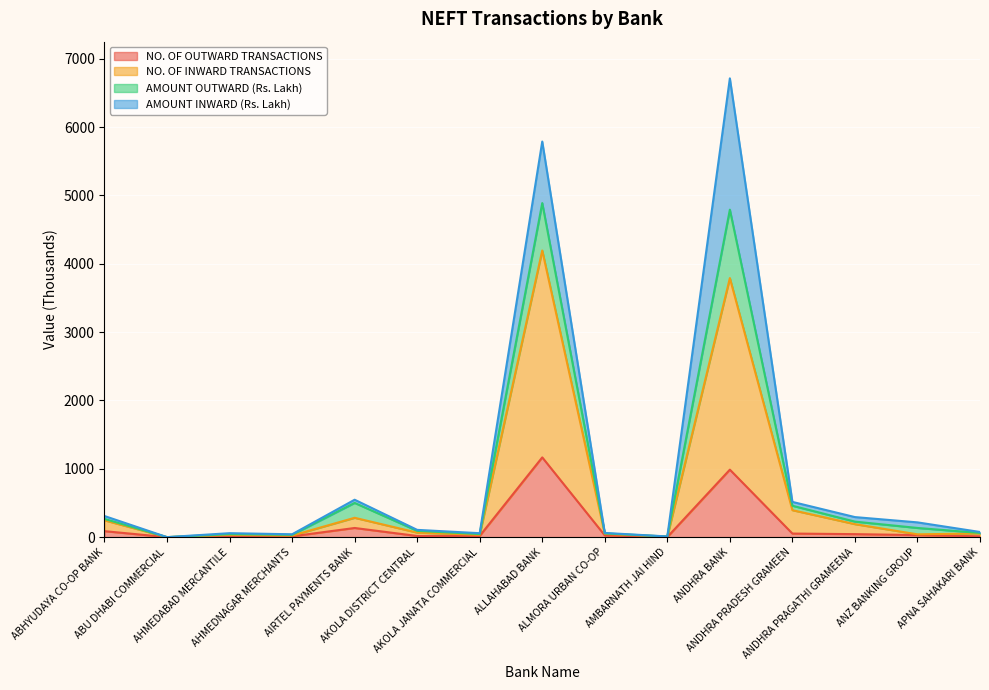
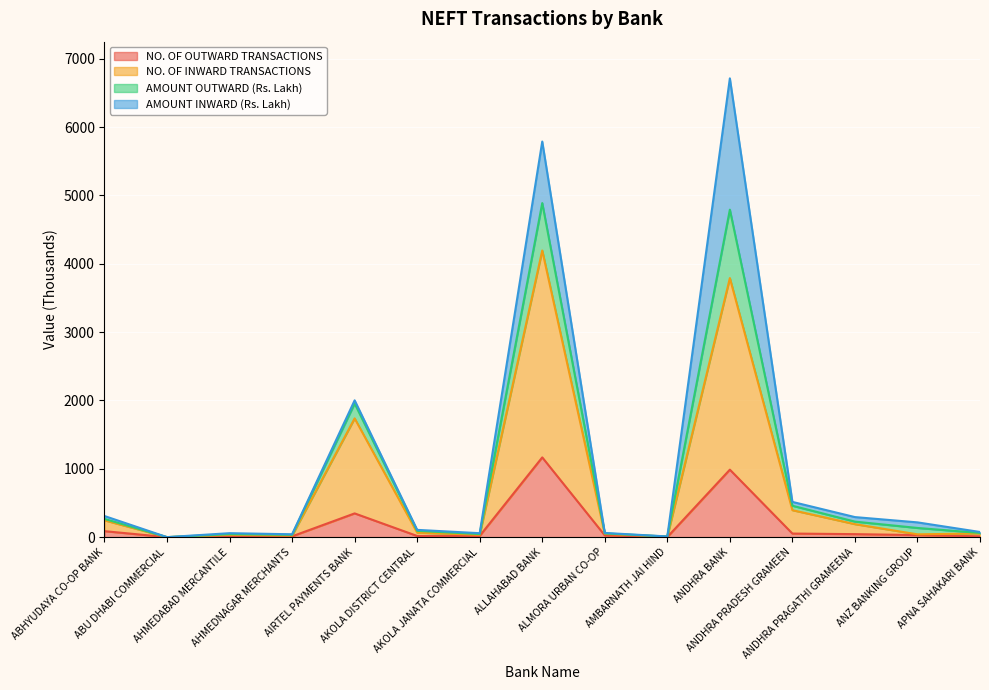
NO. OF OUTWARD TRANSACTIONS, AIRTEL PAYMENTS BANK: 100 -> 300
NO. OF INWARD TRANSACTIONS, AIRTEL PAYMENTS BANK: 100 -> 1400
